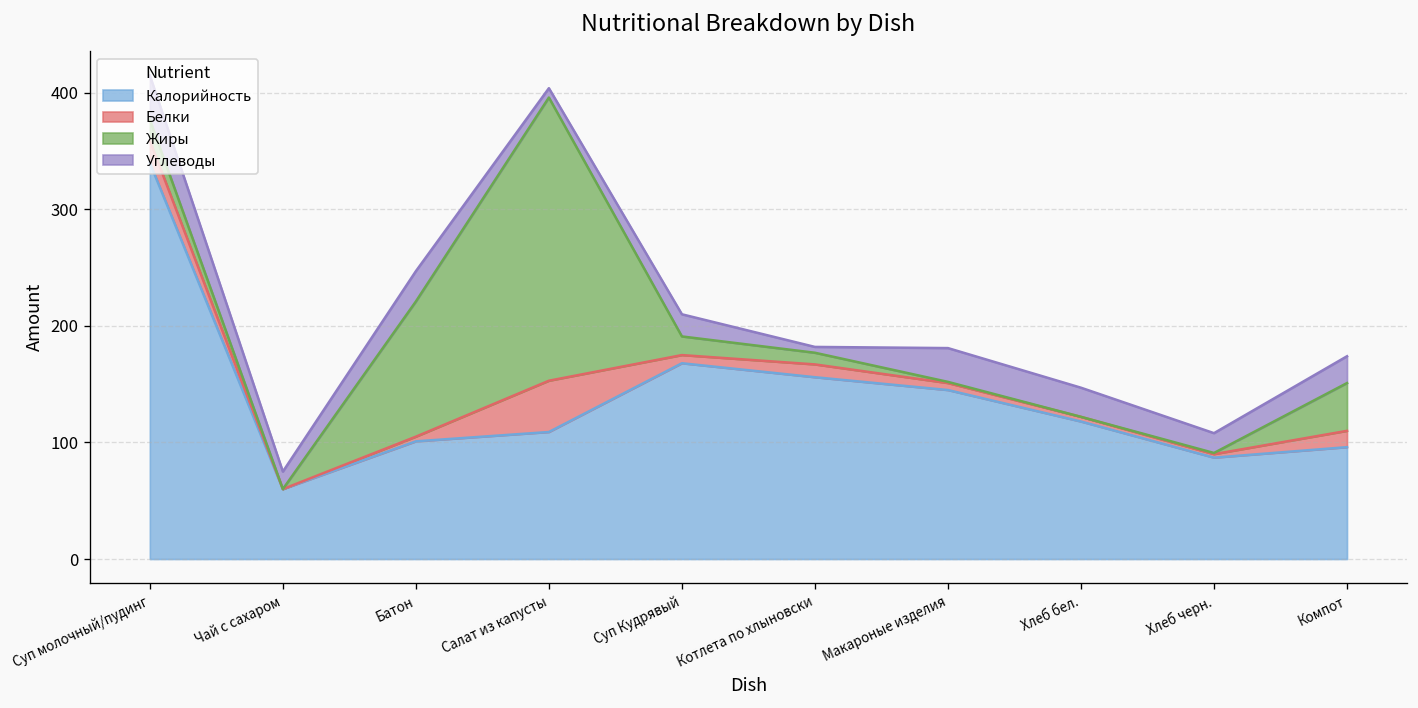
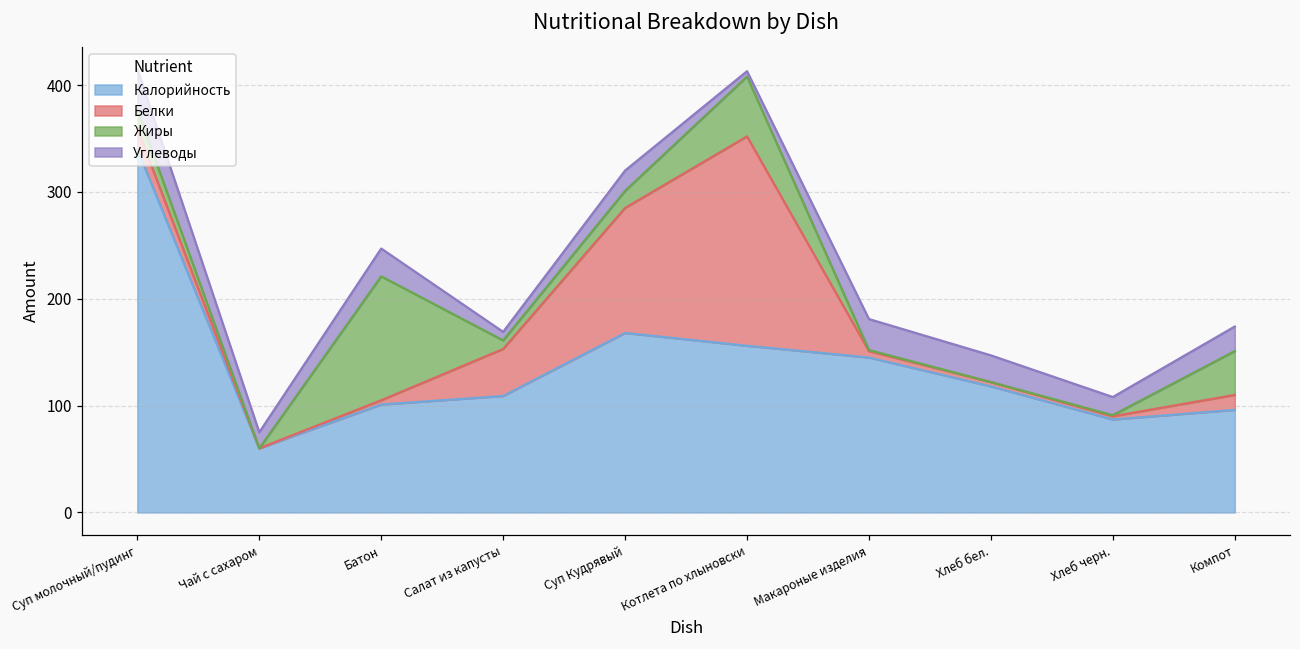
Жиры, Салат из капусты: 240 -> 10
Белки, Суп Кудрявый: 10 -> 120
Белки, Котлета по хлыновски: 10 -> 200
Жиры, Котлета по хлыновски: 10 -> 60
